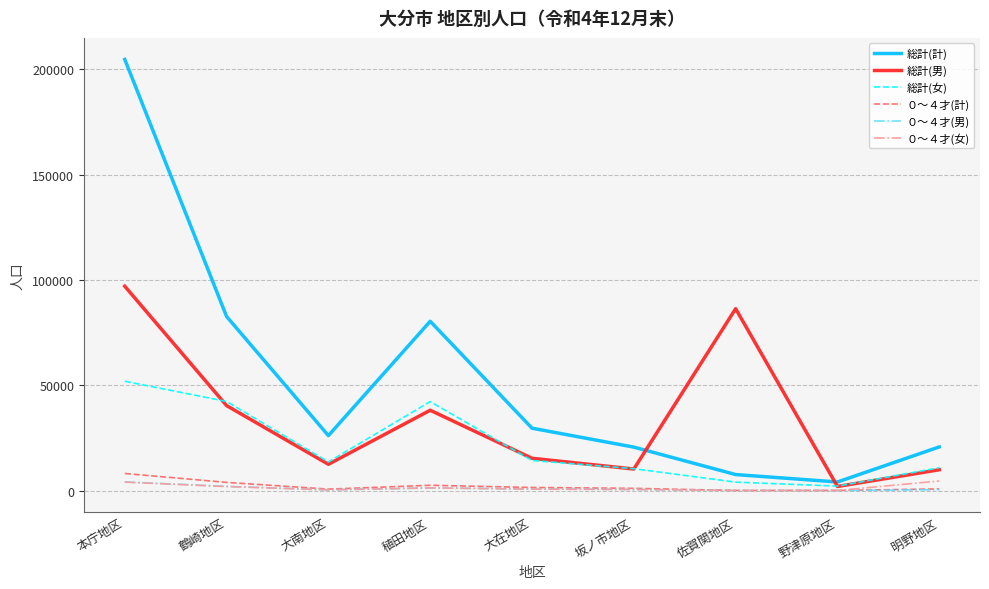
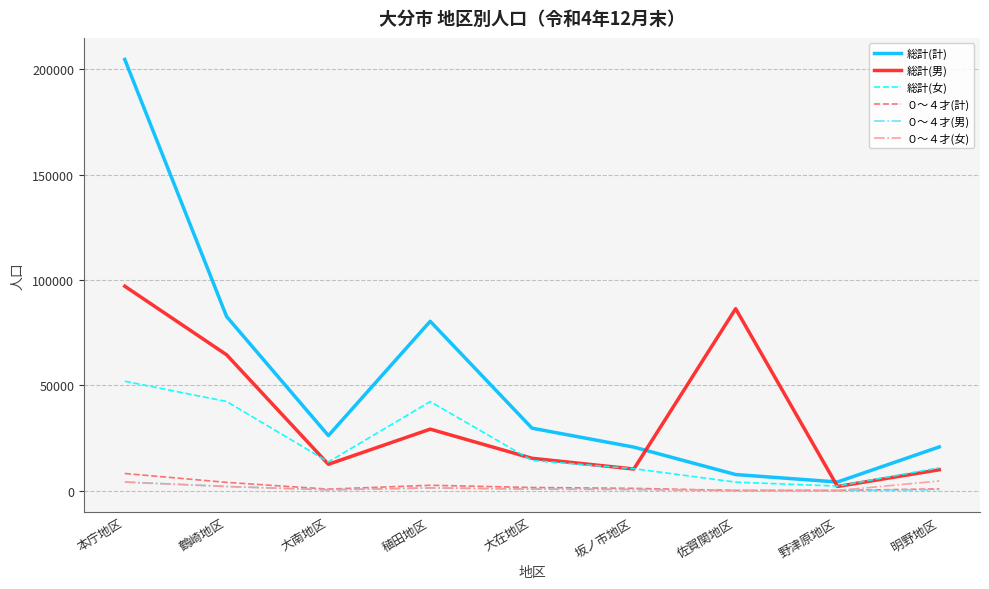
総計(男), 鶴崎地区: 40000 -> 64000
総計(男), 稙田地区: 38000 -> 29000
